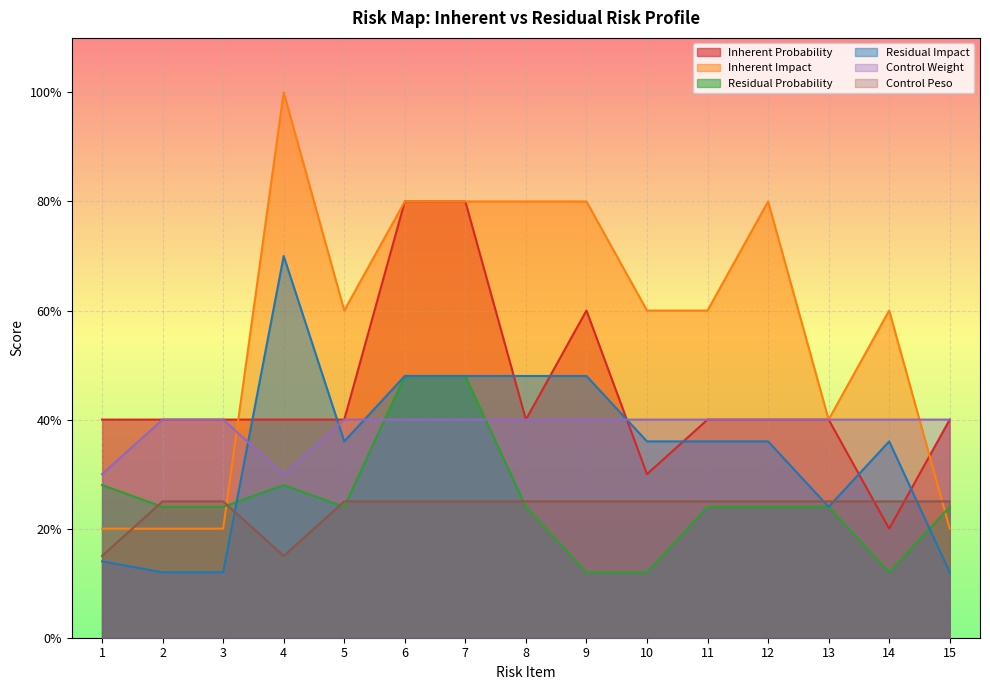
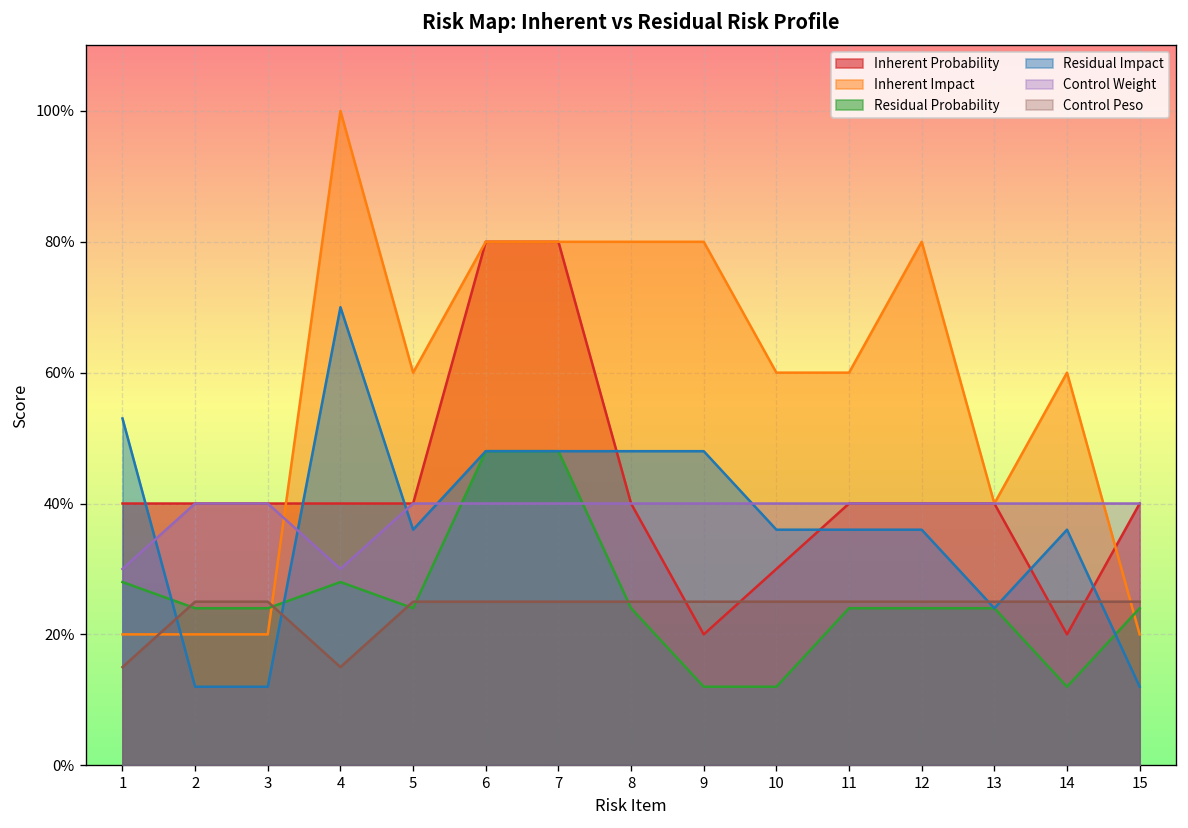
Residual Impact, 1: 14% -> 53%
Inherent Probability, 9: 60% -> 20%
